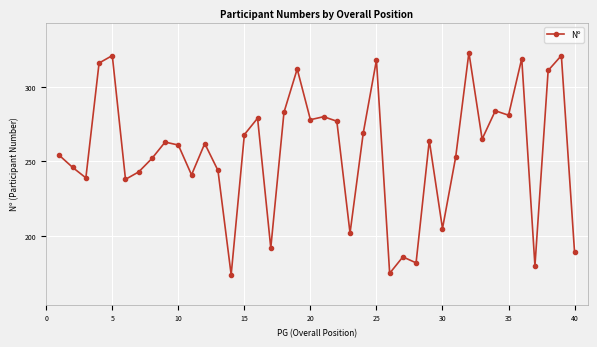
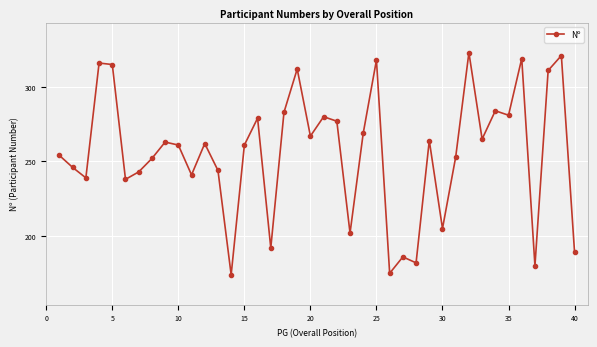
5: 321 -> 315
15: 268 -> 261
20: 278 -> 267
